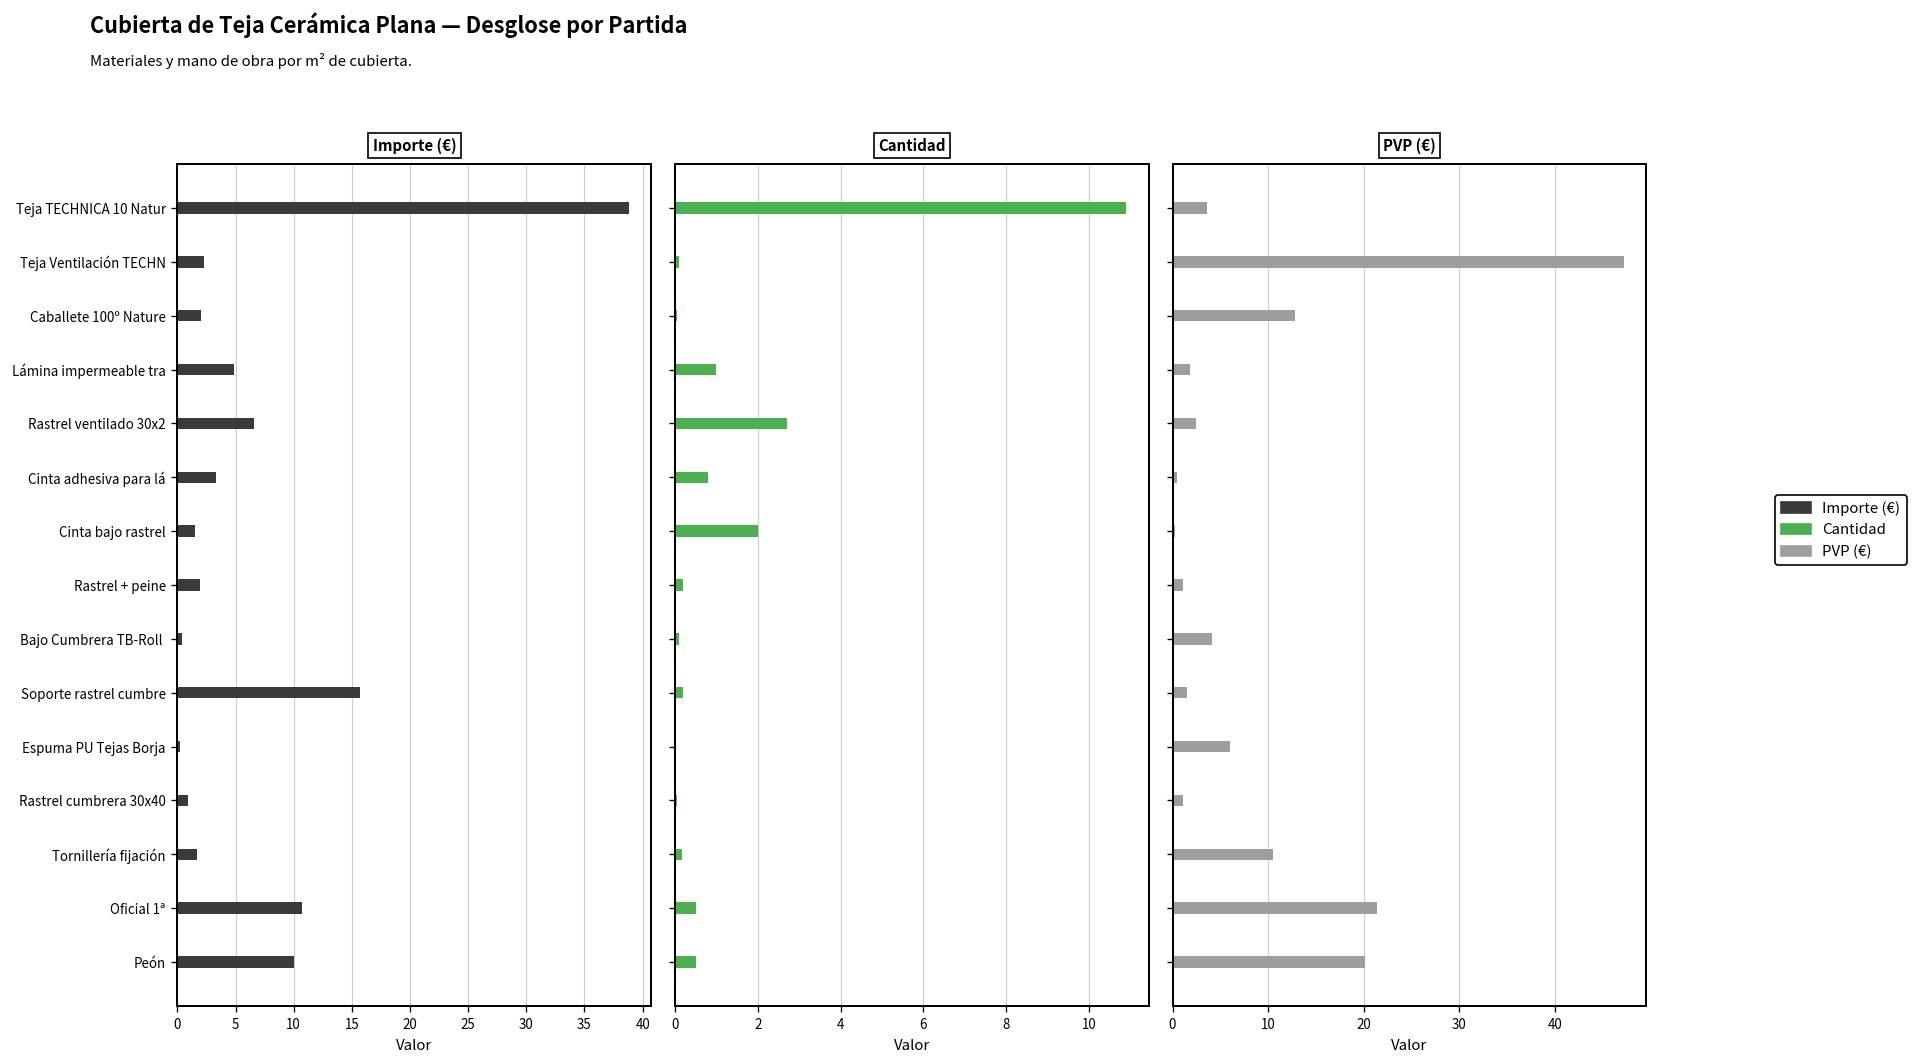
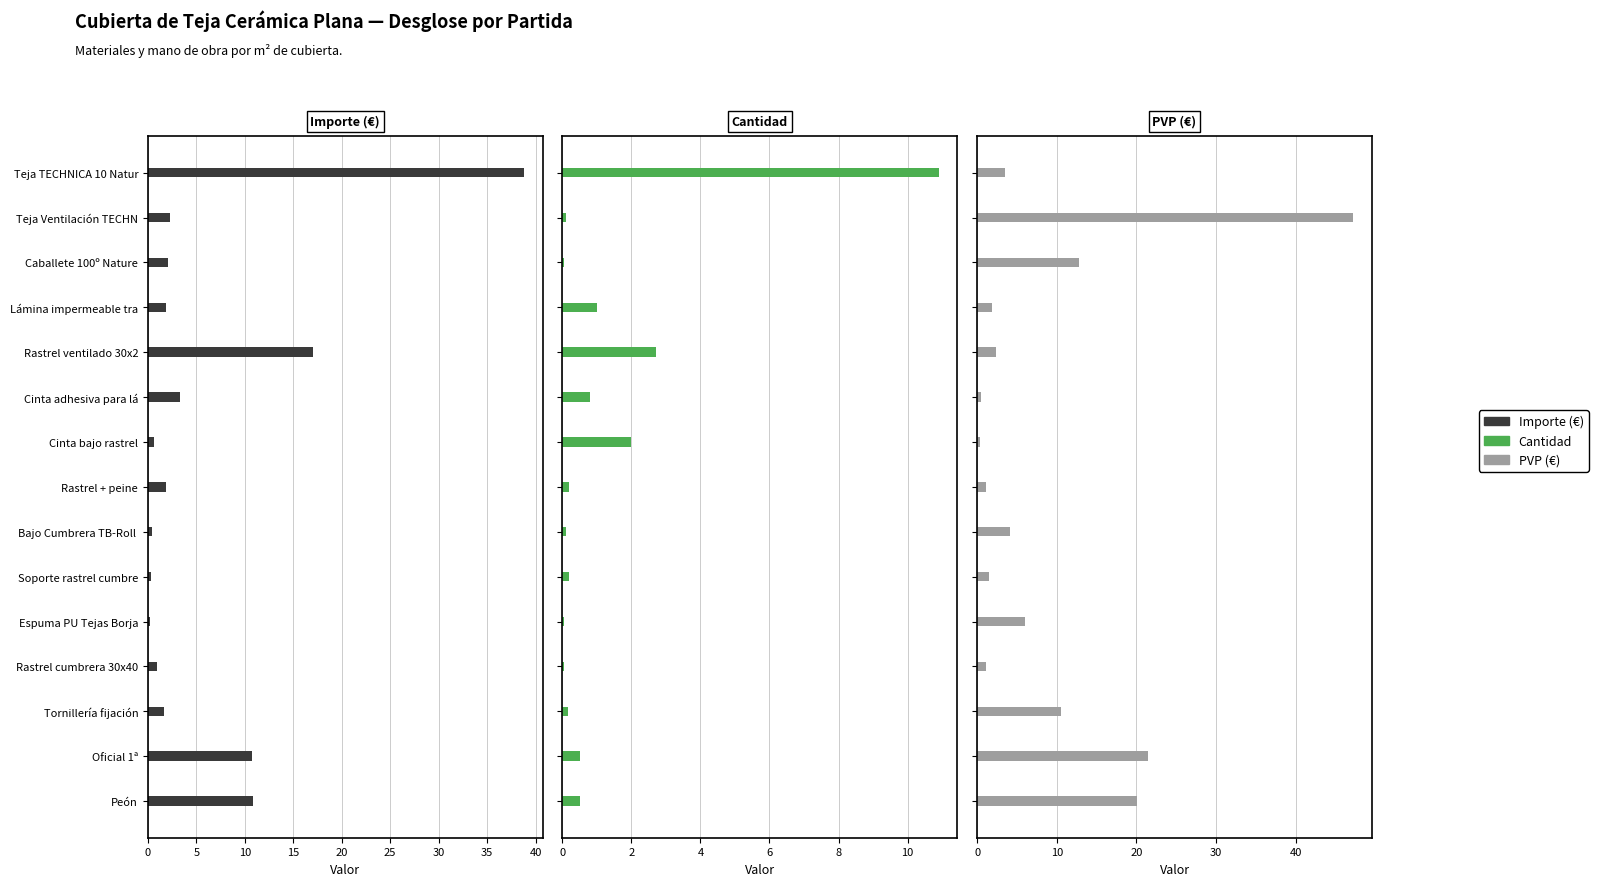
Importe (€), Lámina impermeable tra: 5 -> 2
Importe (€), Rastrel ventilado 30x2: 7 -> 17
Importe (€), Cinta bajo rastrel: 2 -> 1
Importe (€), Soporte rastrel cumbre: 16 -> 0
Importe (€), Peón: 10 -> 11
